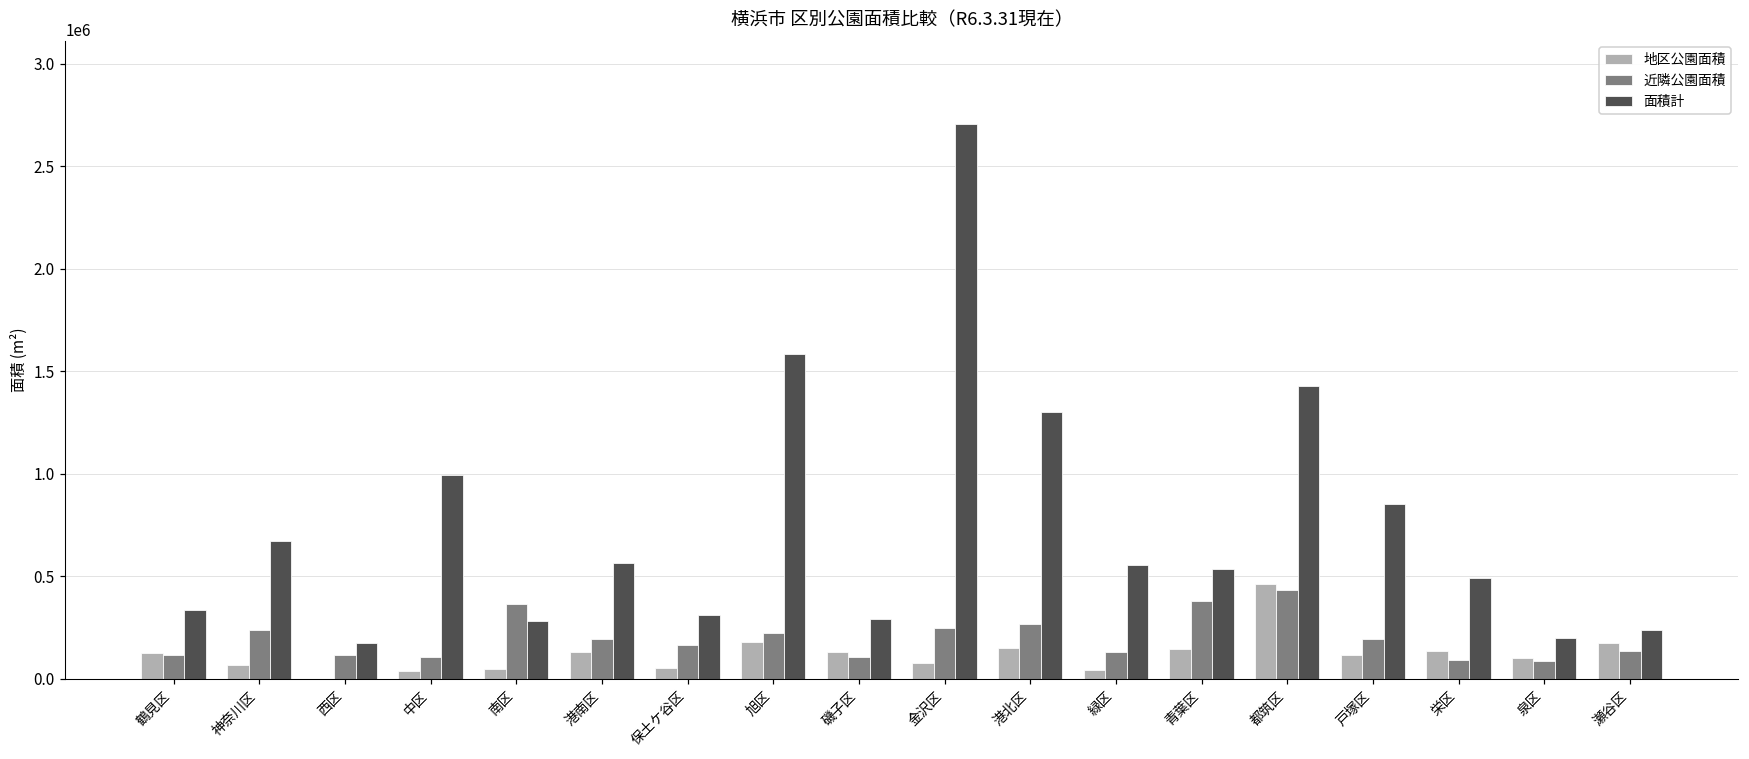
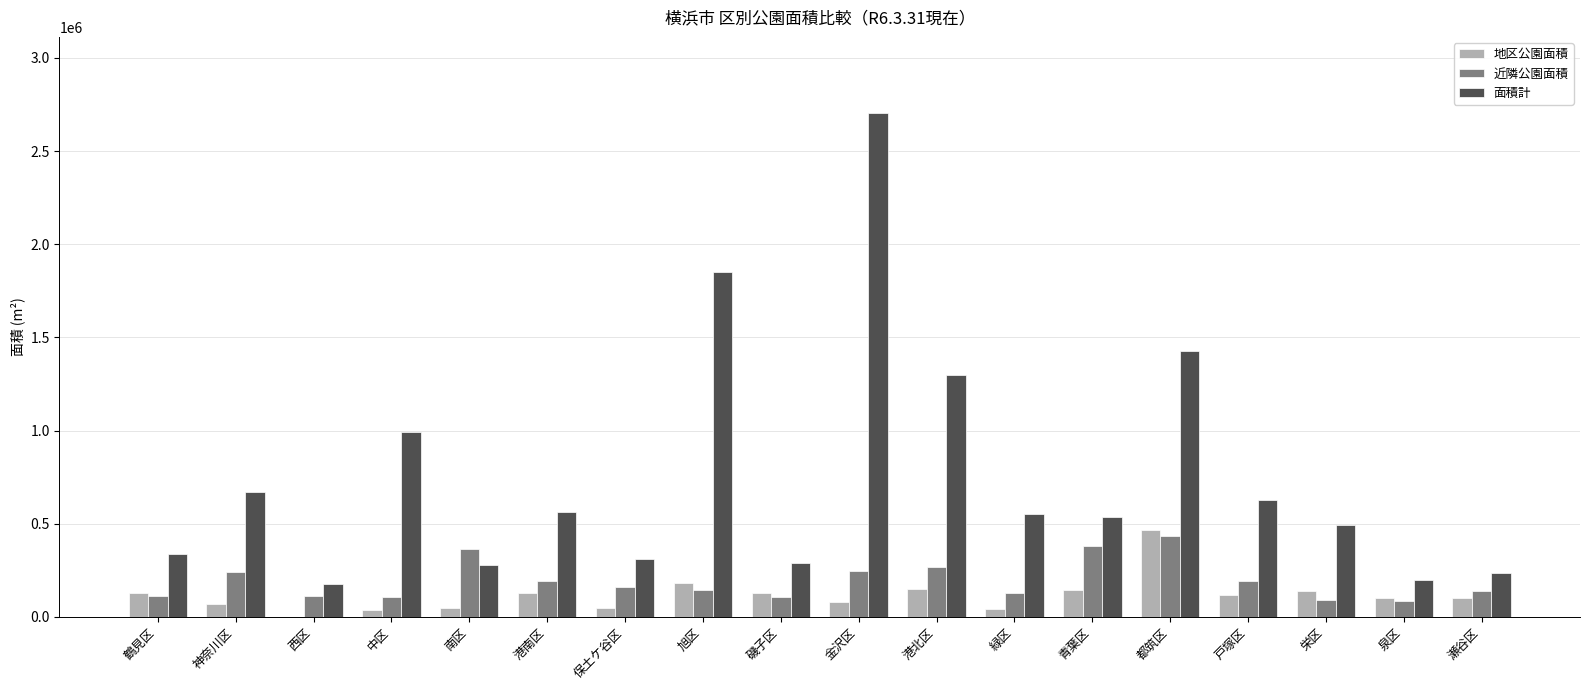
近隣公園面積, 旭区: 220000 -> 140000
面積計, 旭区: 1580000 -> 1850000
面積計, 戸塚区: 850000 -> 630000
地区公園面積, 瀬谷区: 170000 -> 100000
